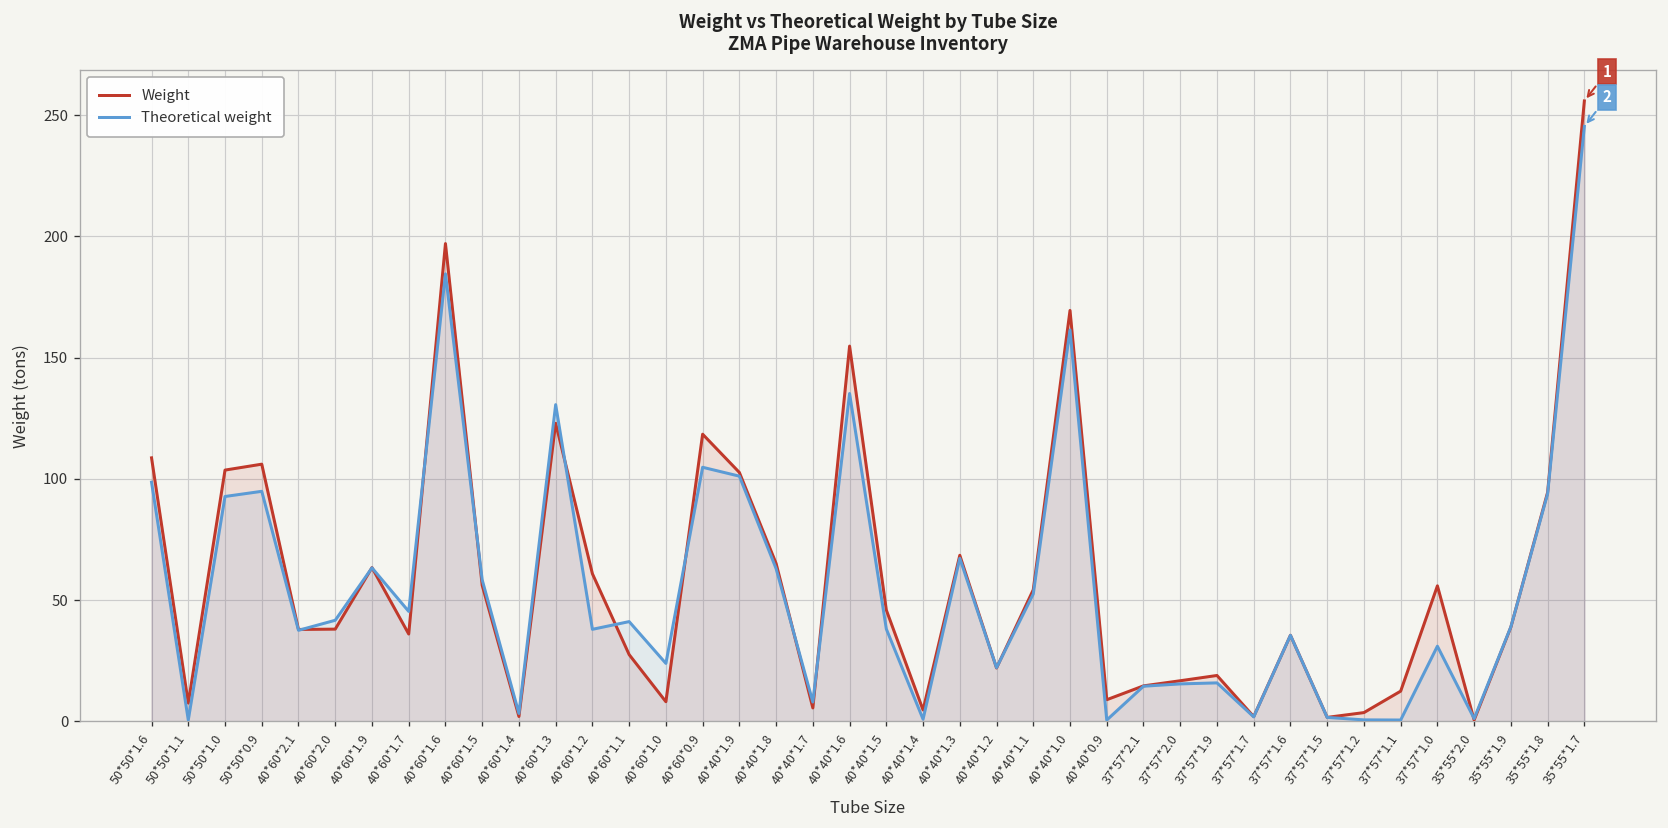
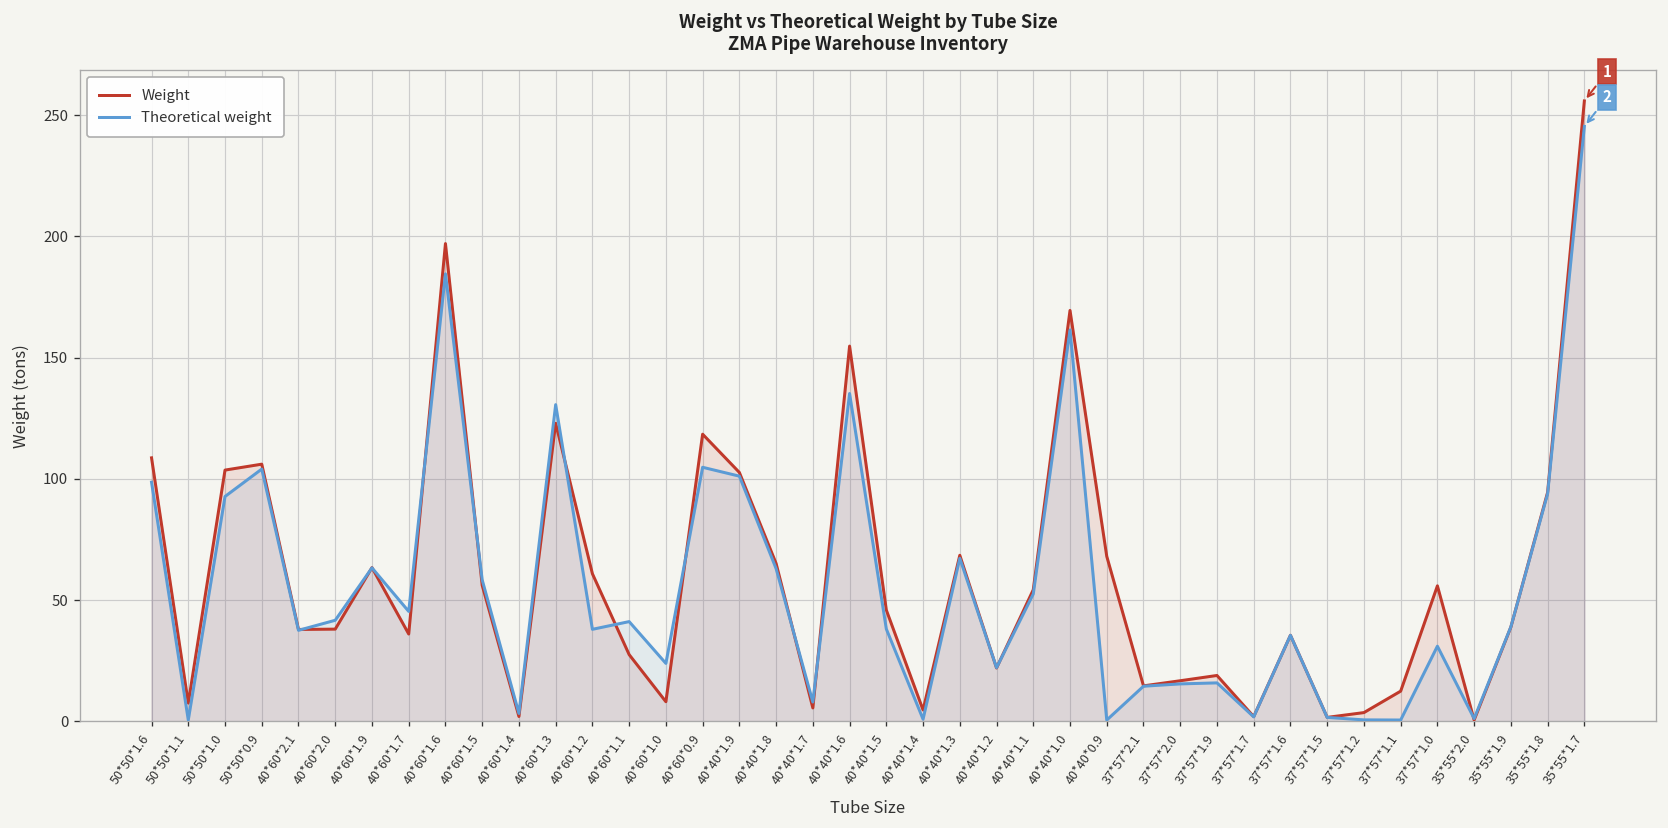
Theoretical weight, 50*50*0.9: 95 -> 104
Weight, 40*40*0.9: 9 -> 68
